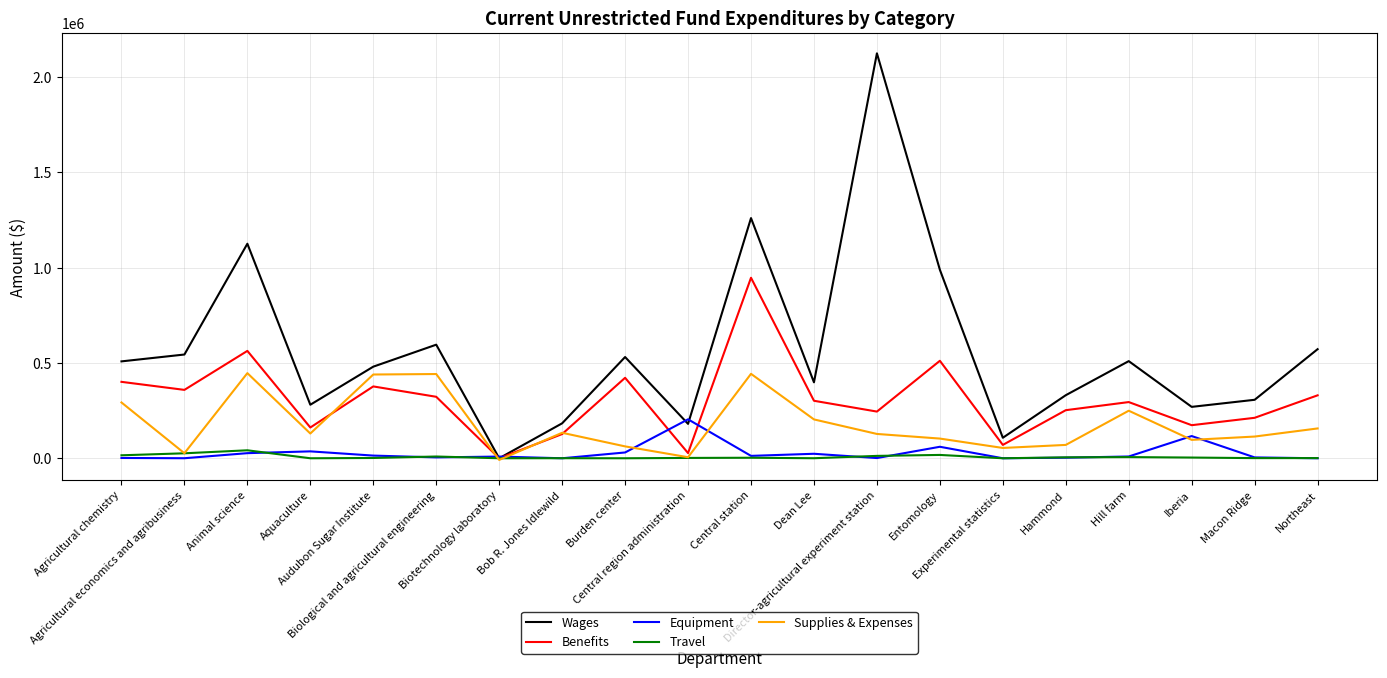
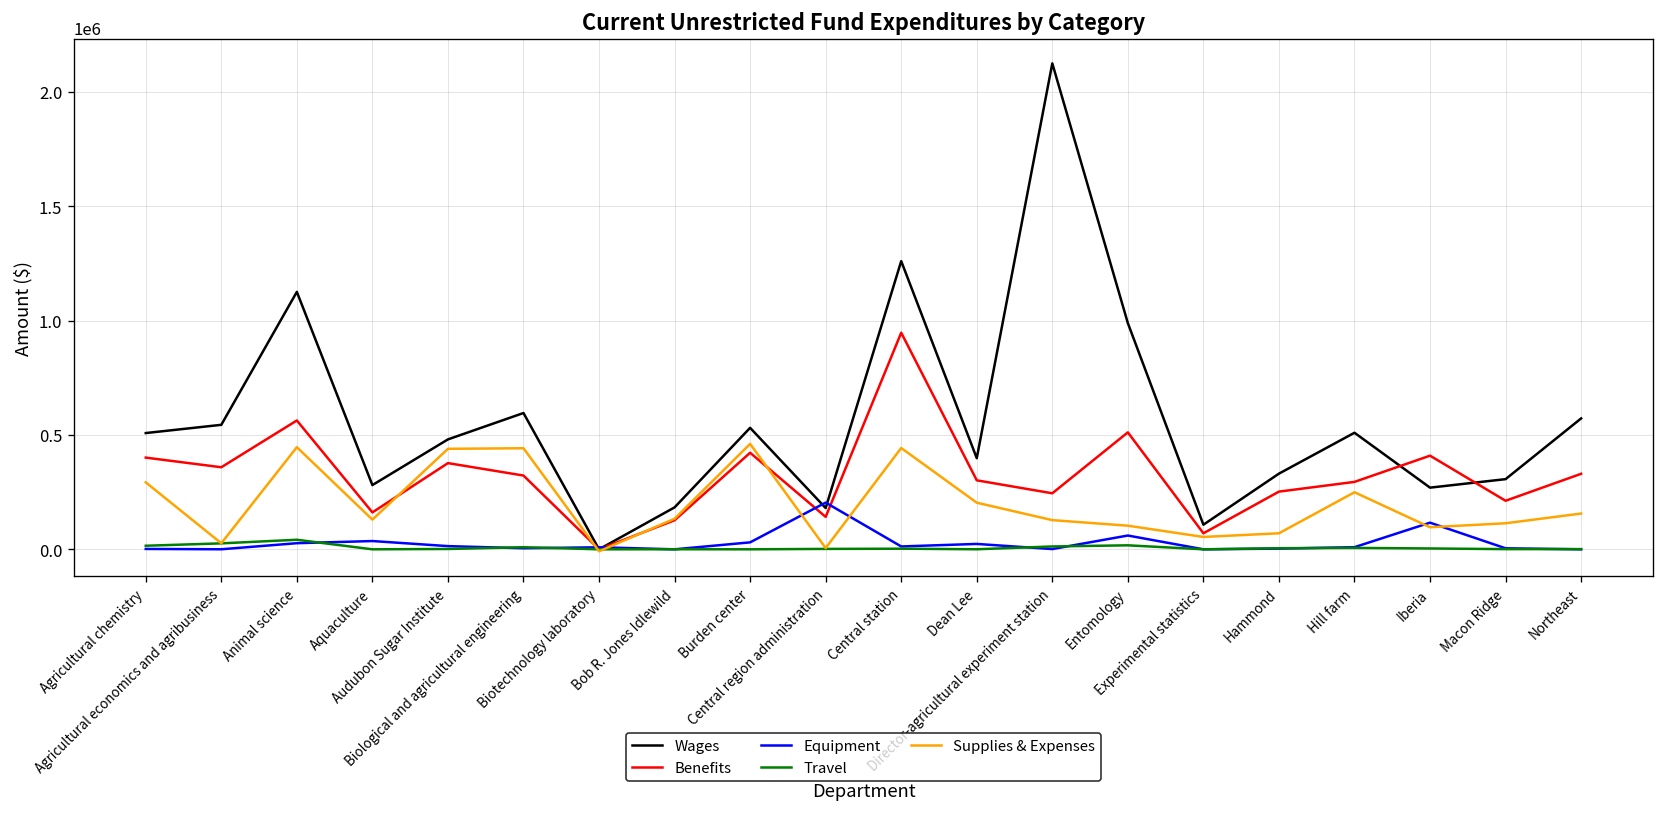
Supplies & Expenses, Burden center: 60000 -> 460000
Benefits, Central region administration: 30000 -> 140000
Benefits, Iberia: 170000 -> 410000
